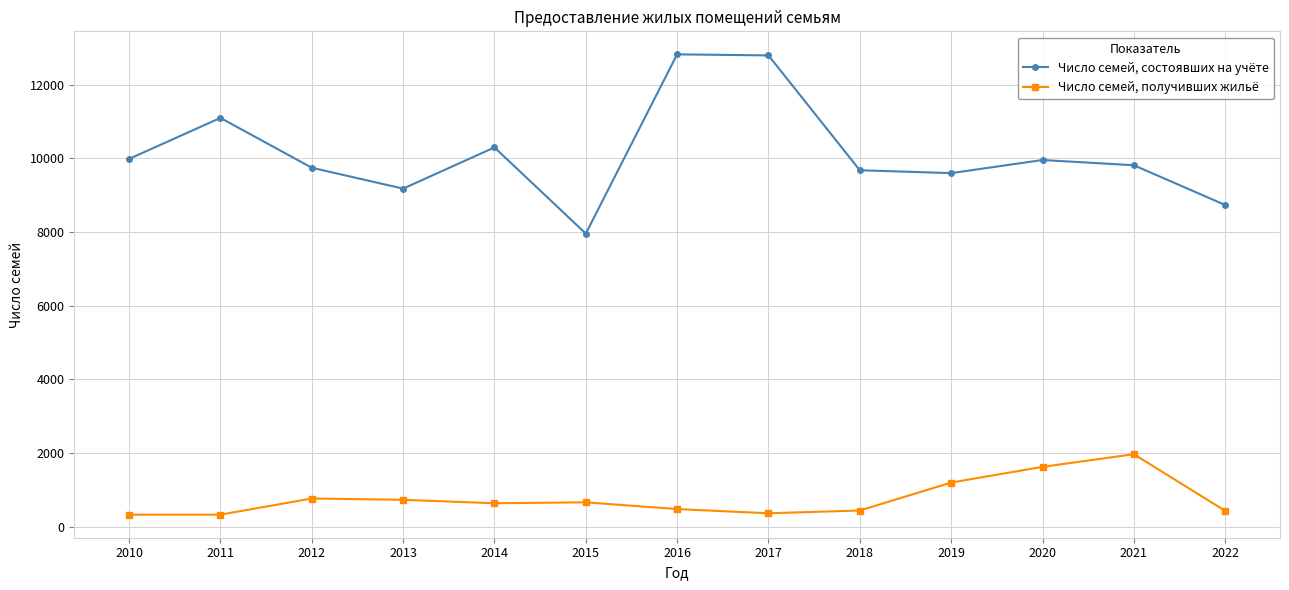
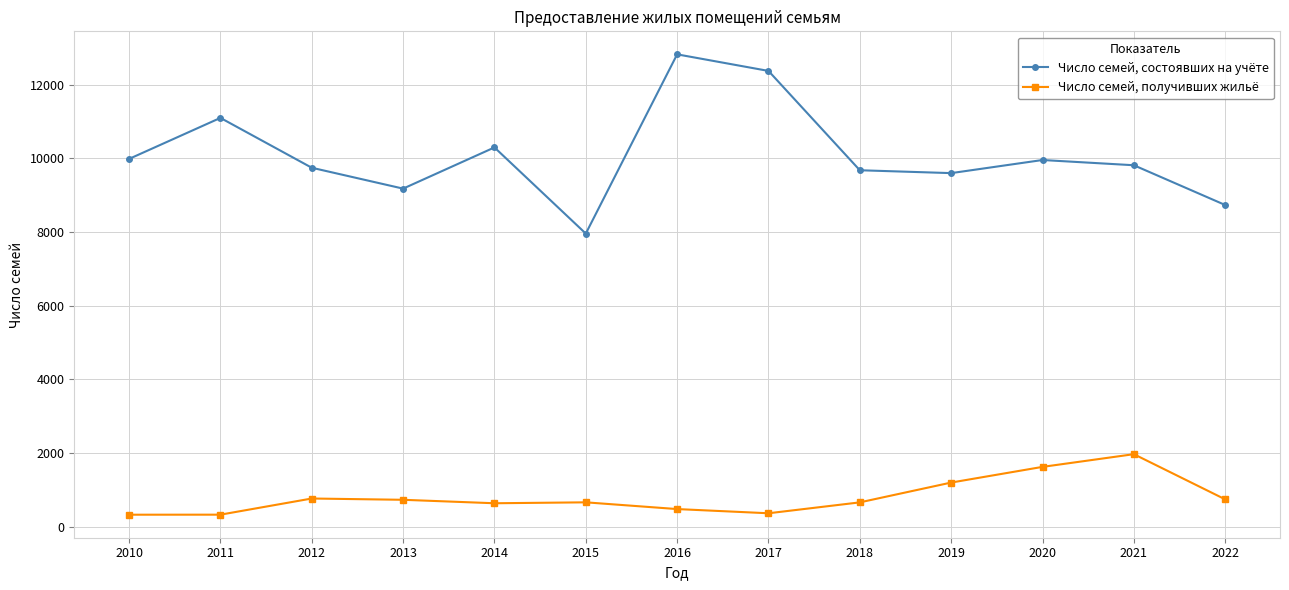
Число семей, состоявших на учёте, 2017: 12800 -> 12400
Число семей, получивших жильё, 2018: 400 -> 700
Число семей, получивших жильё, 2022: 400 -> 700
